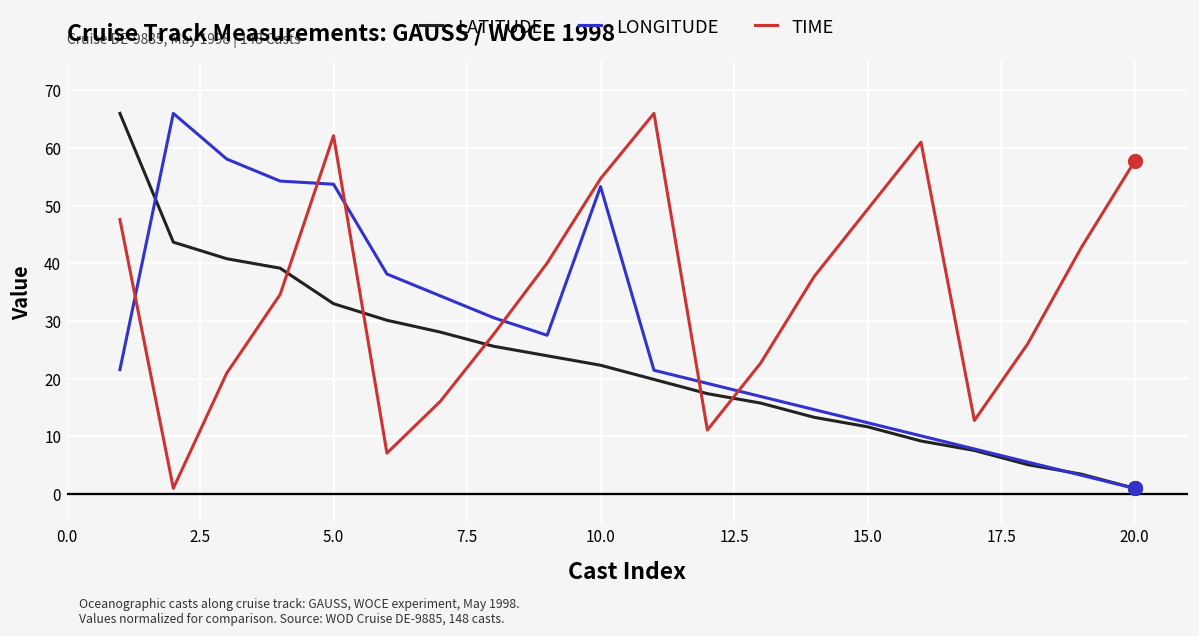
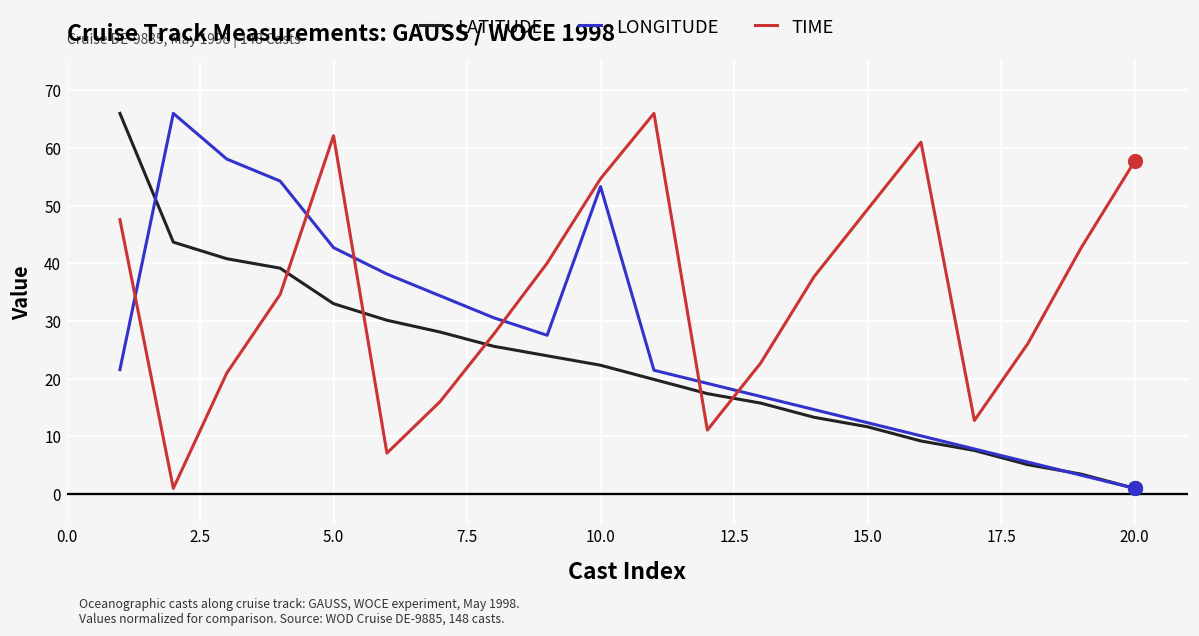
LONGITUDE, 5.0: 54 -> 43
